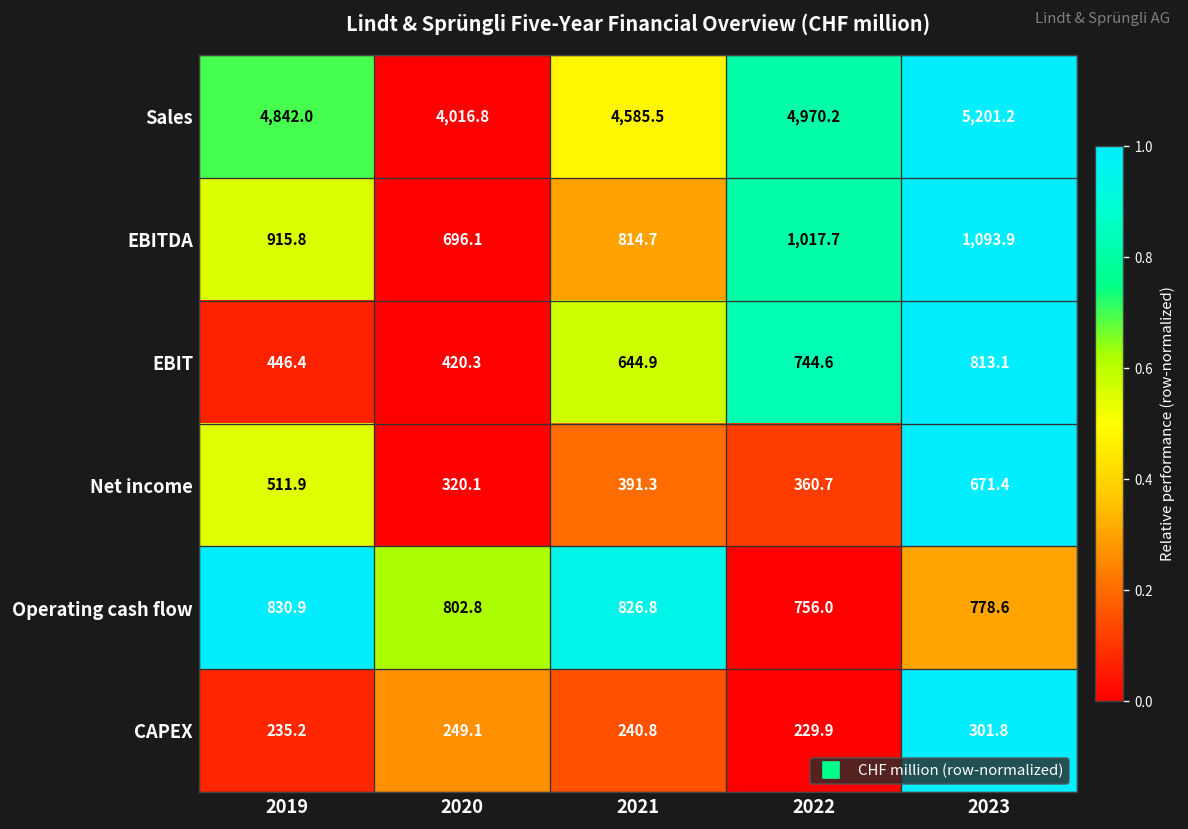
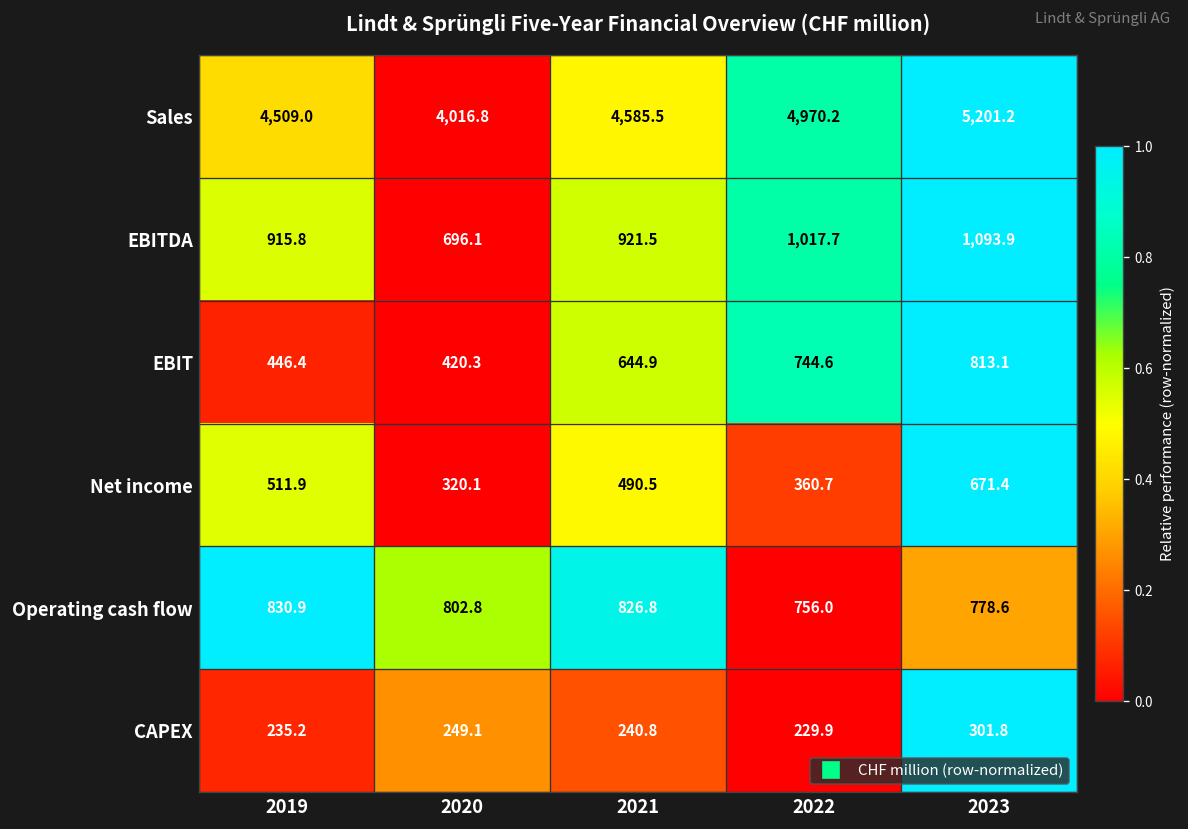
Sales, 2019: 4,842.0 -> 4,509.0
EBITDA, 2021: 814.7 -> 921.5
Net income, 2021: 391.3 -> 490.5
